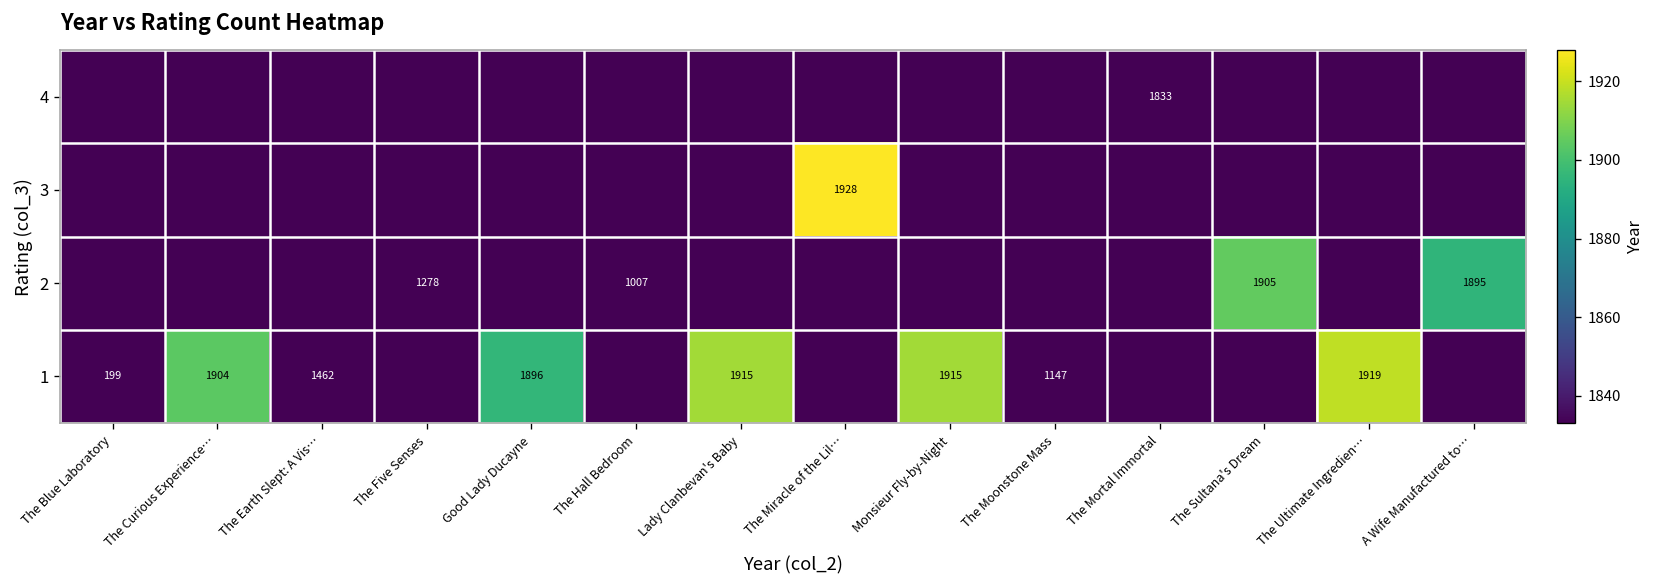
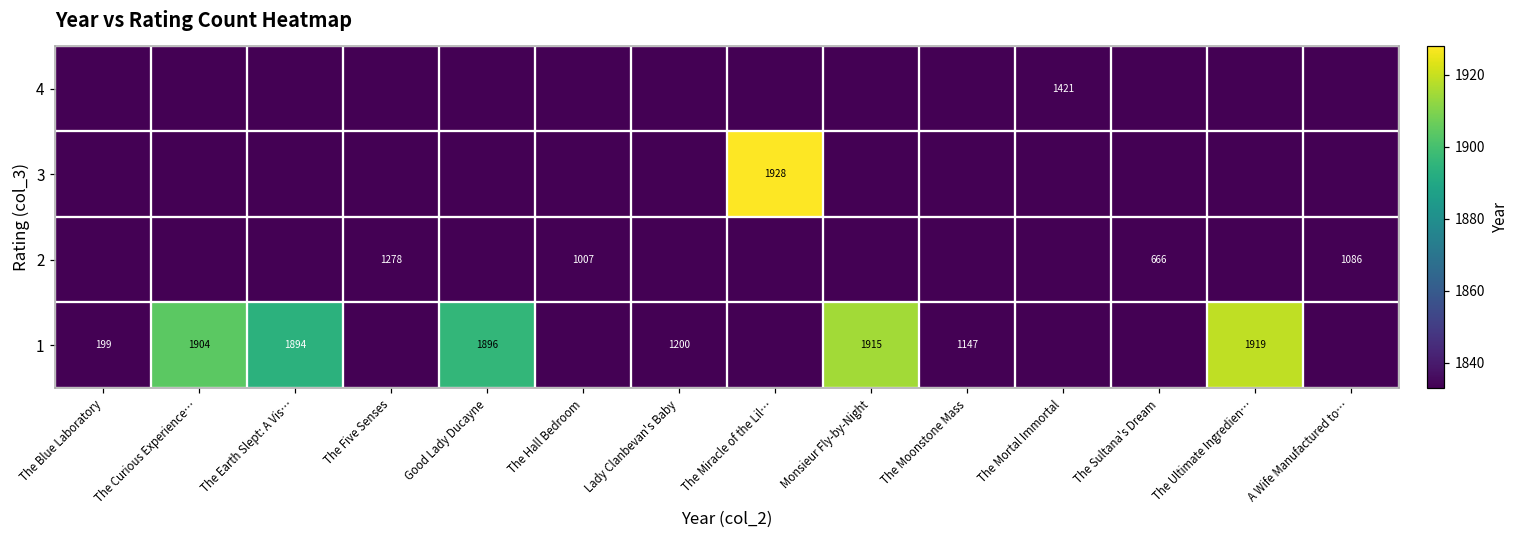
4, The Mortal Immortal: 1833 -> 1421
2, The Sultana's Dream: 1905 -> 666
2, A Wife Manufactured to…: 1895 -> 1086
1, The Earth Slept: A Vis…: 1462 -> 1894
1, Lady Clanbevan's Baby: 1915 -> 1200
